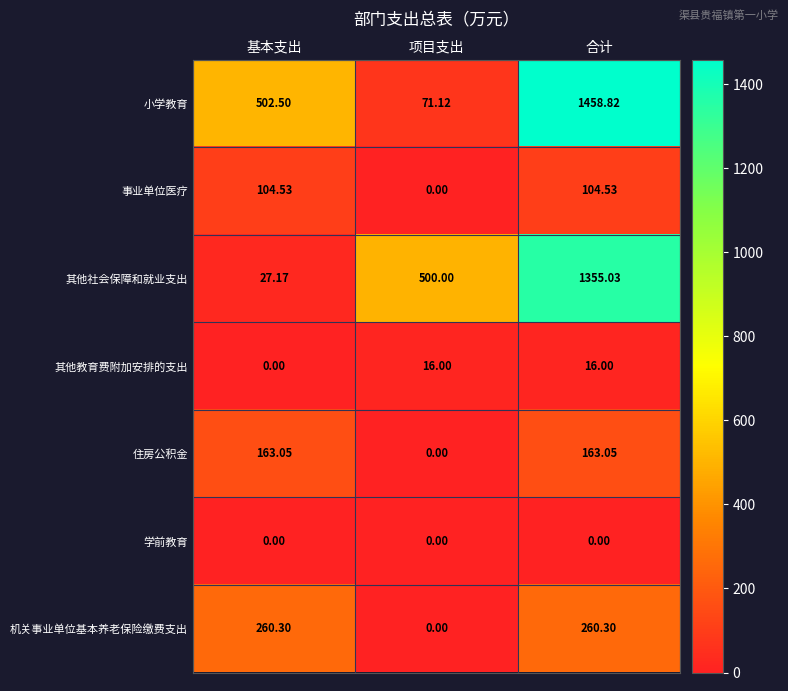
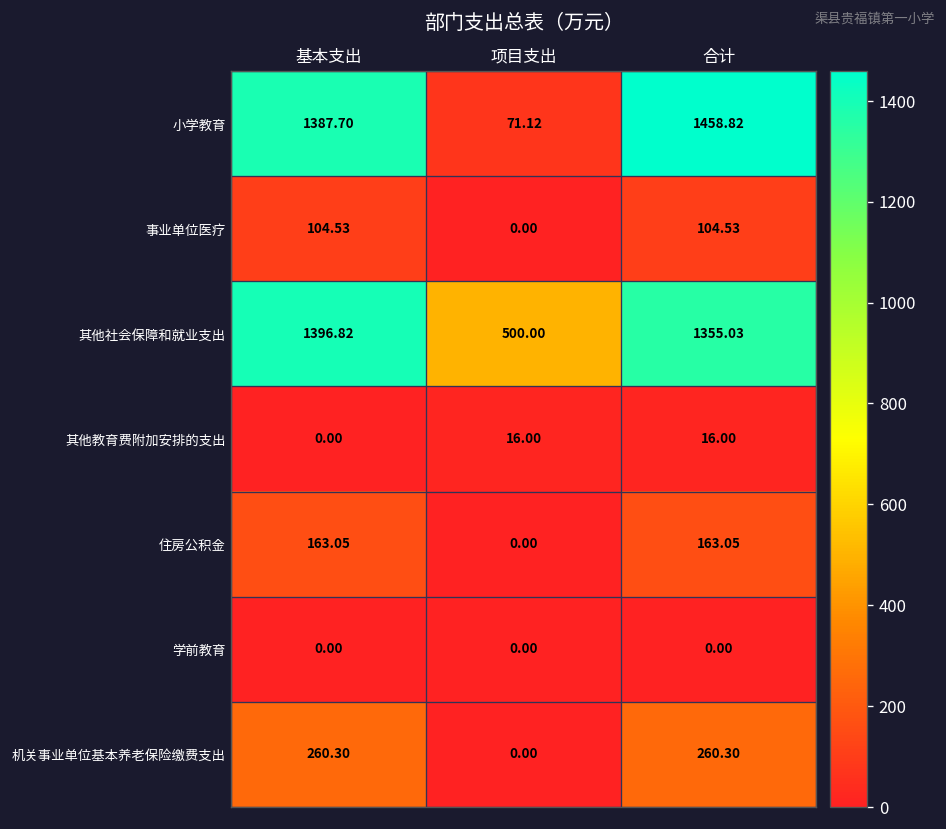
小学教育, 基本支出: 502.50 -> 1387.70
其他社会保障和就业支出, 基本支出: 27.17 -> 1396.82
